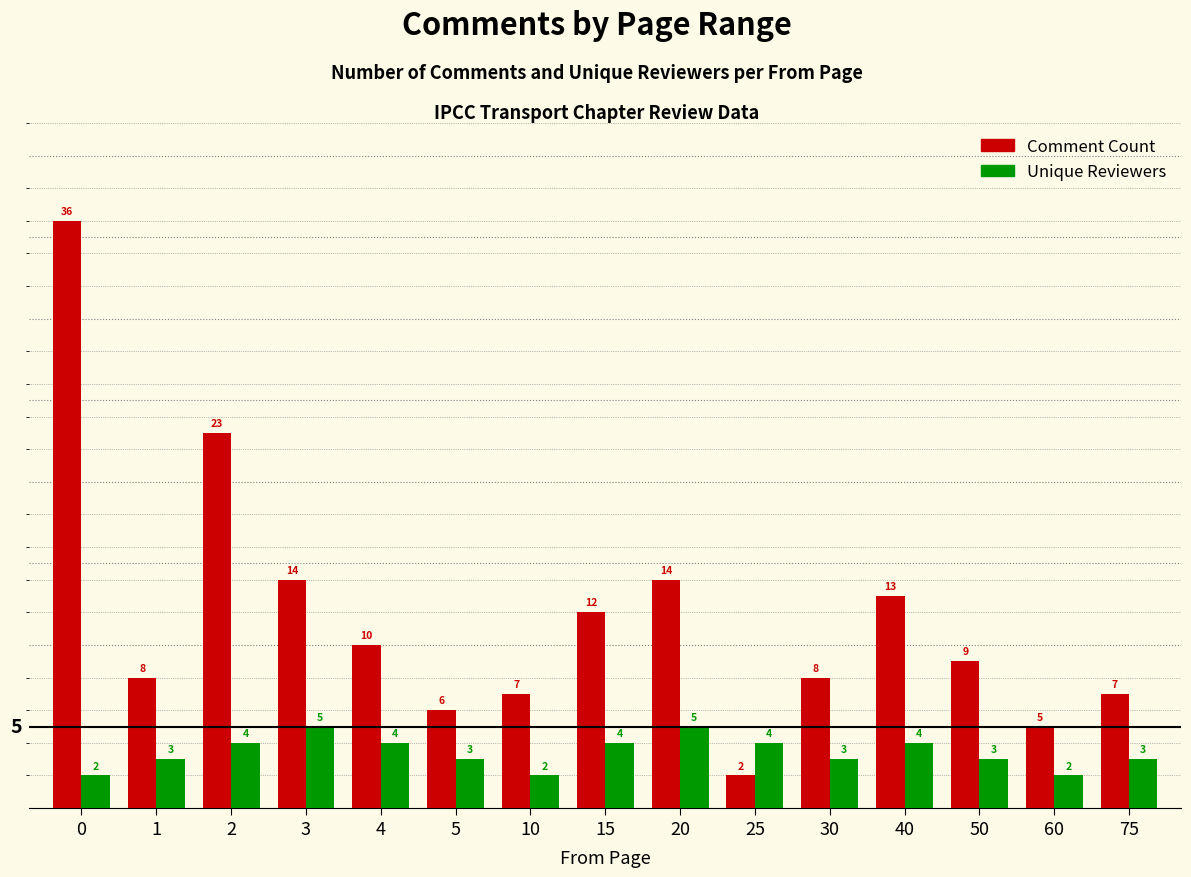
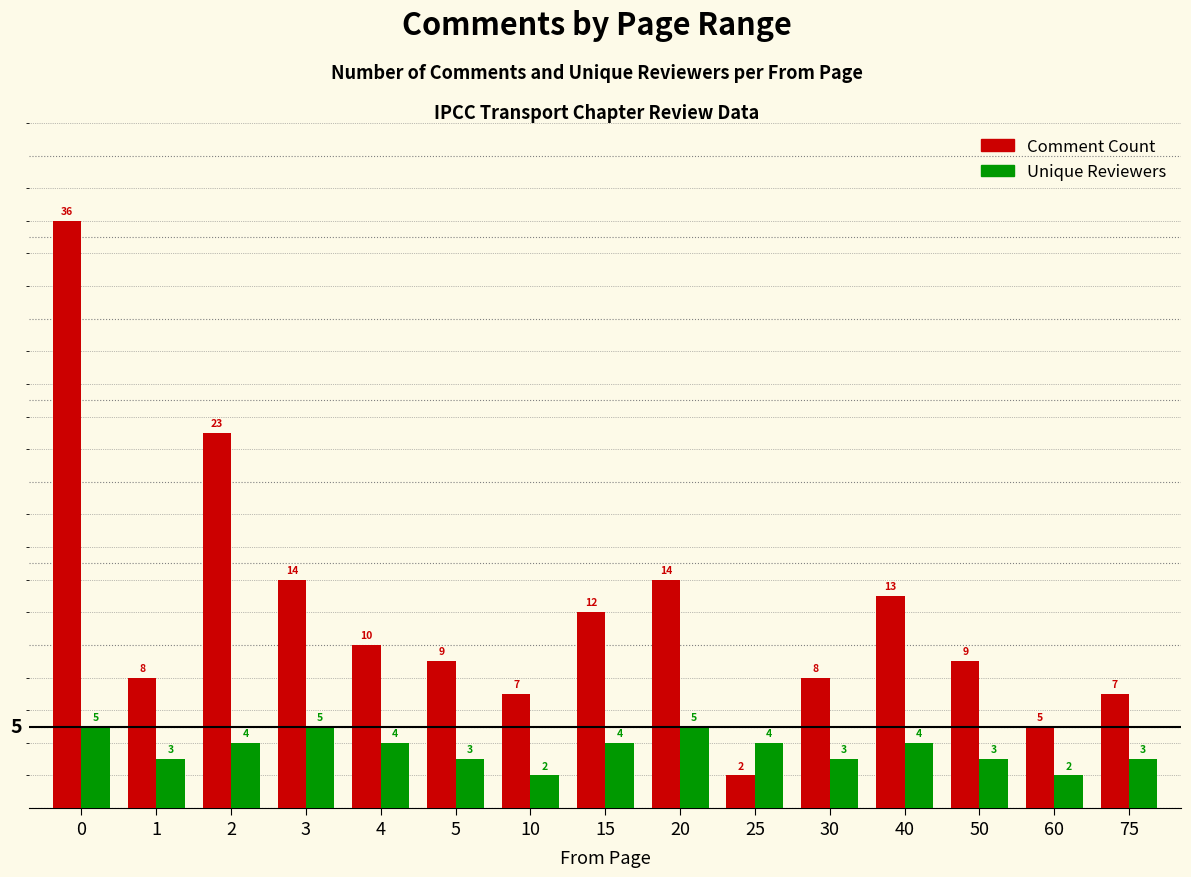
Unique Reviewers, 0: 2 -> 5
Comment Count, 5: 6 -> 9
